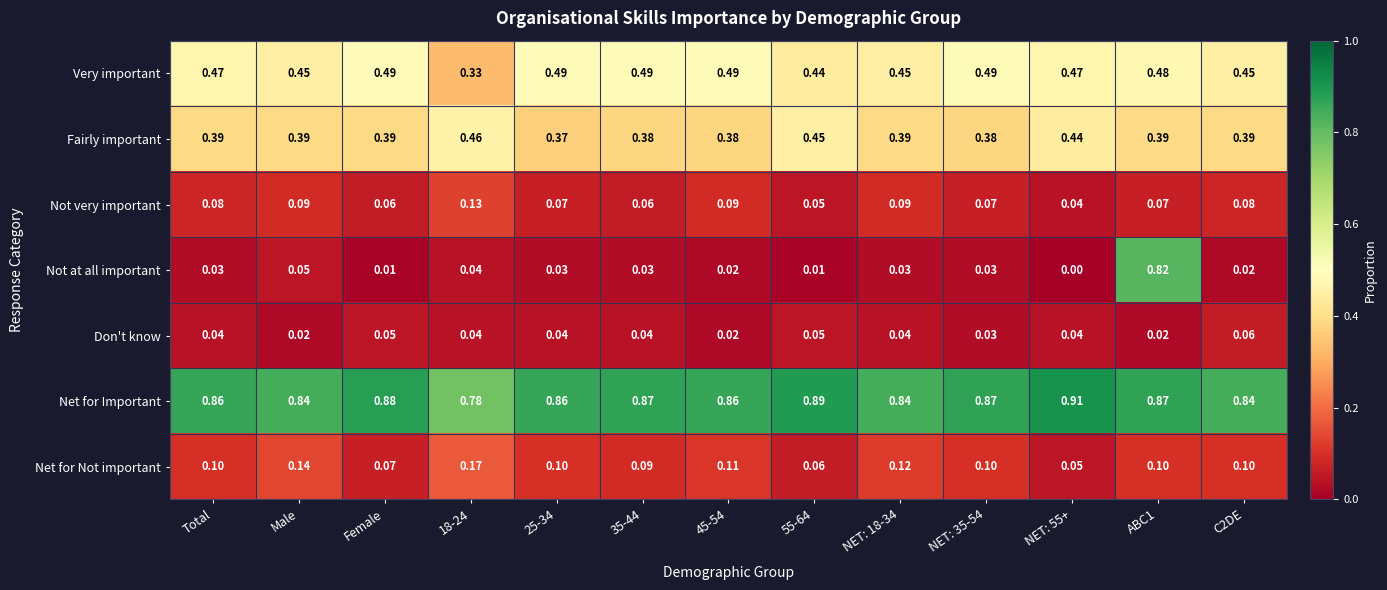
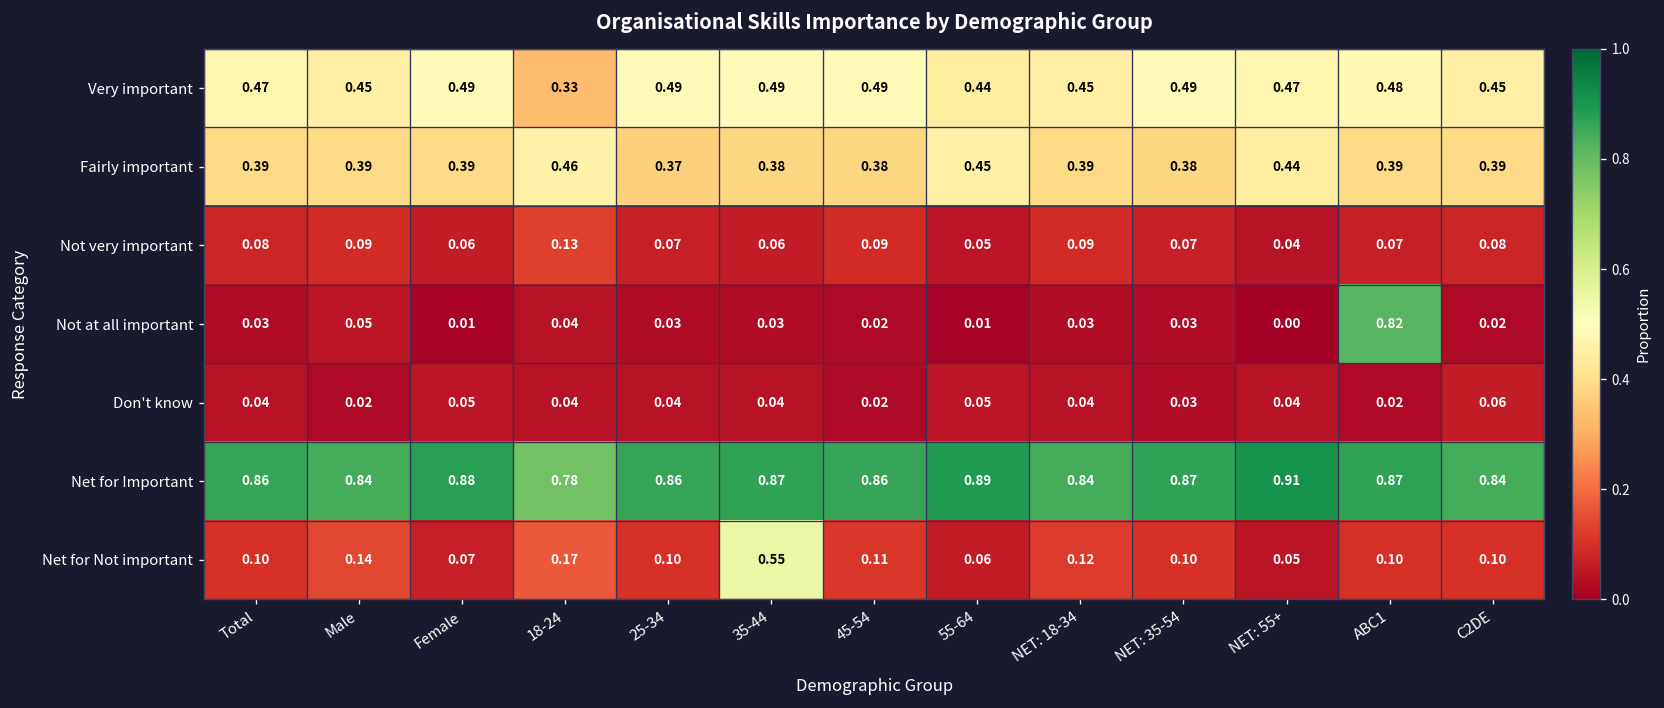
Net for Not important, 35-44: 0.09 -> 0.55
